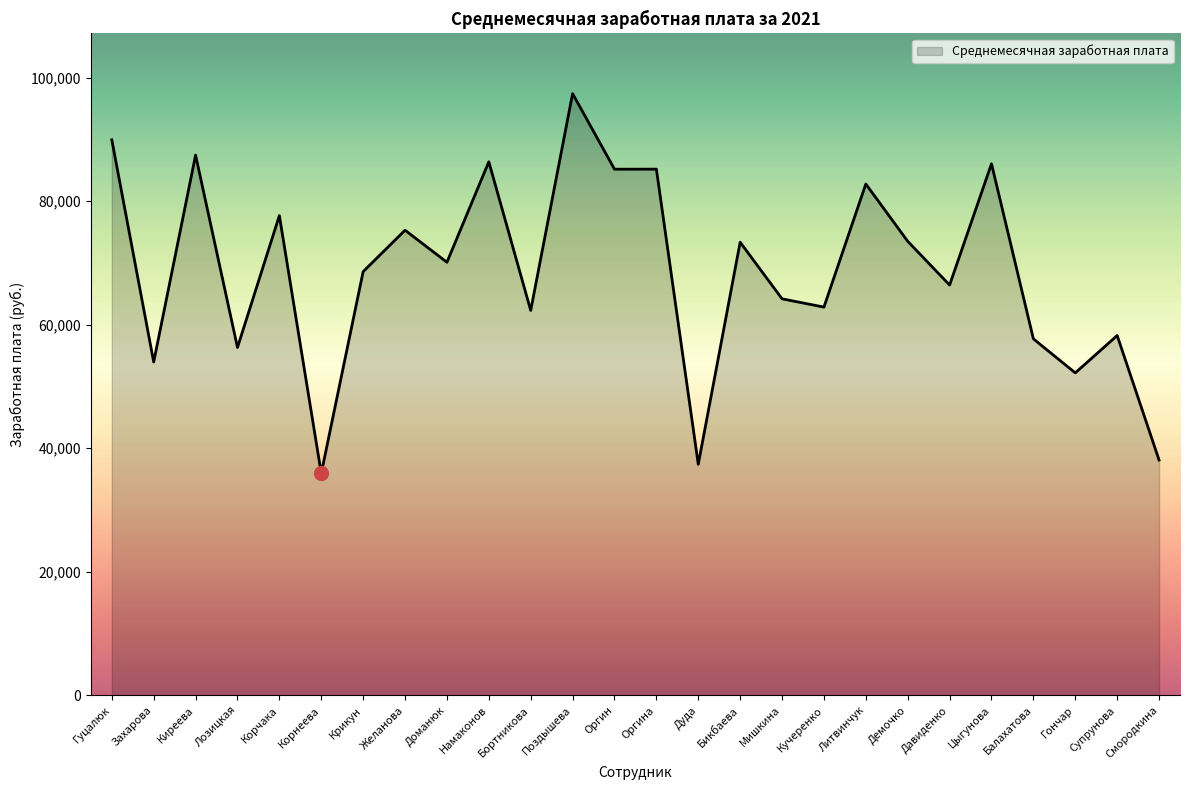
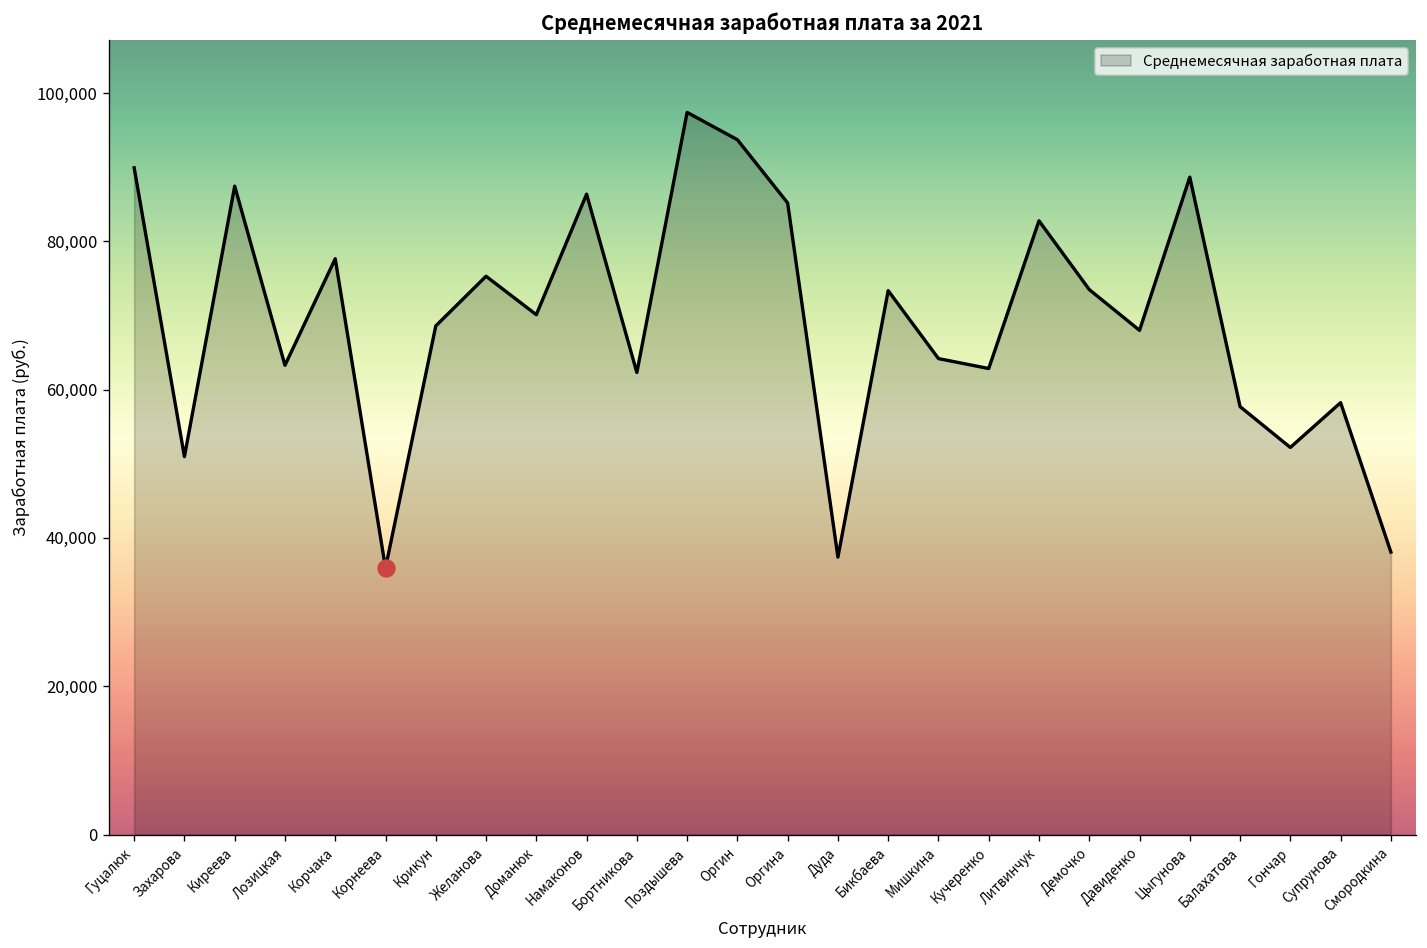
Среднемесячная заработная плата, Захарова: 54,000 -> 51,000
Среднемесячная заработная плата, Лозицкая: 56,000 -> 63,000
Среднемесячная заработная плата, Оргин: 85,000 -> 94,000
Среднемесячная заработная плата, Давиденко: 66,000 -> 68,000
Среднемесячная заработная плата, Цыгунова: 86,000 -> 89,000
